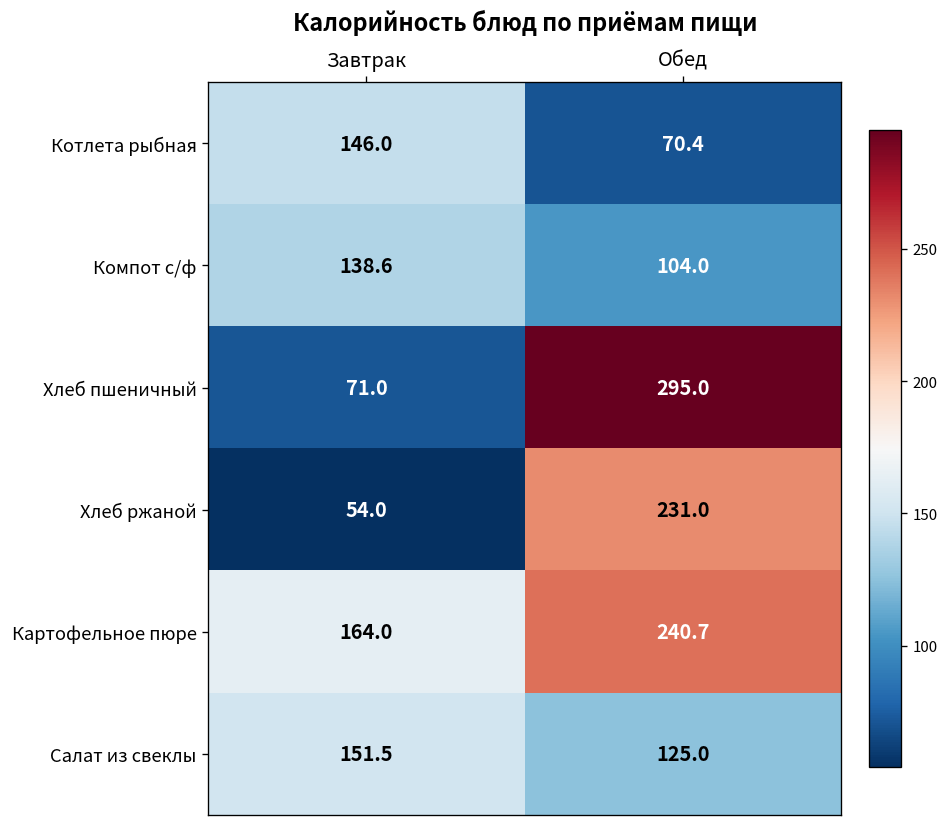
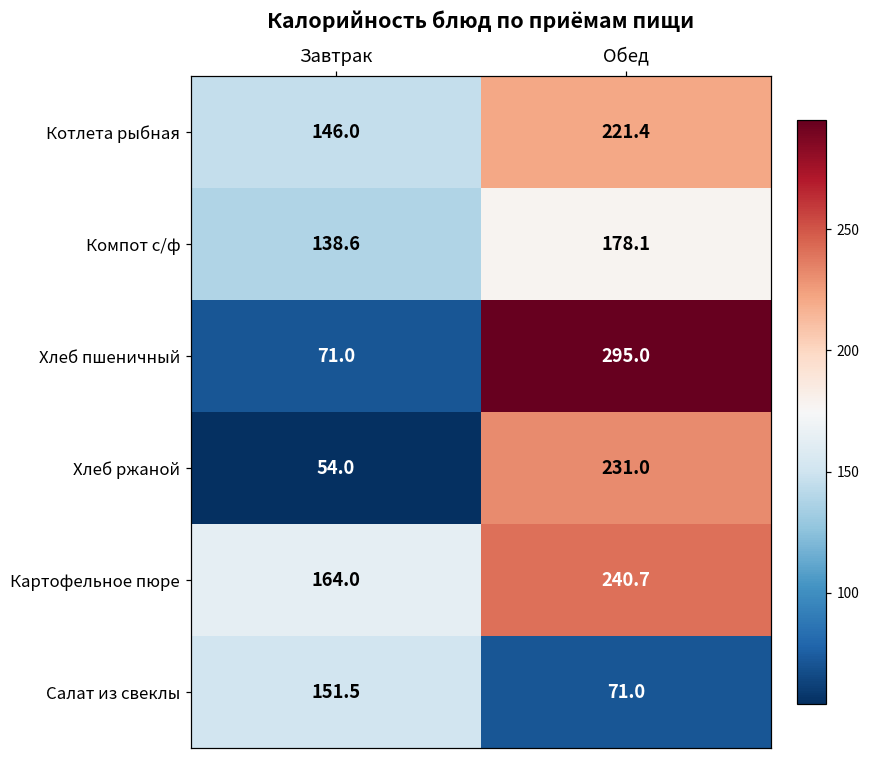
Котлета рыбная, Обед: 70.4 -> 221.4
Компот с/ф, Обед: 104.0 -> 178.1
Салат из свеклы, Обед: 125.0 -> 71.0
